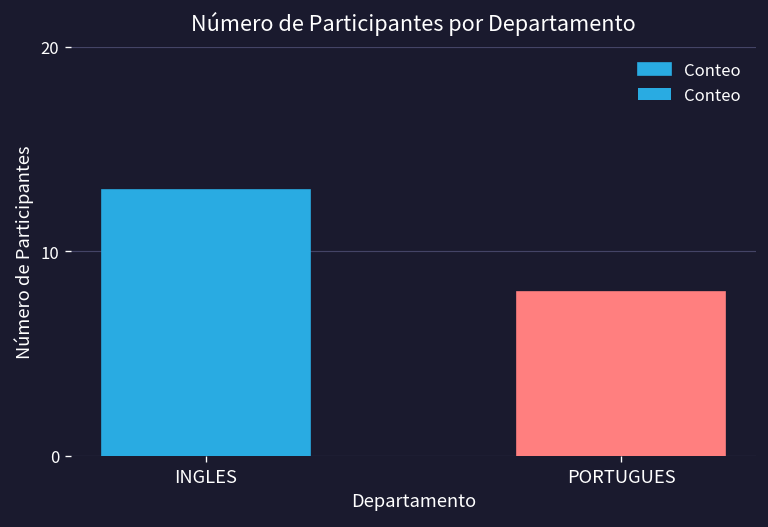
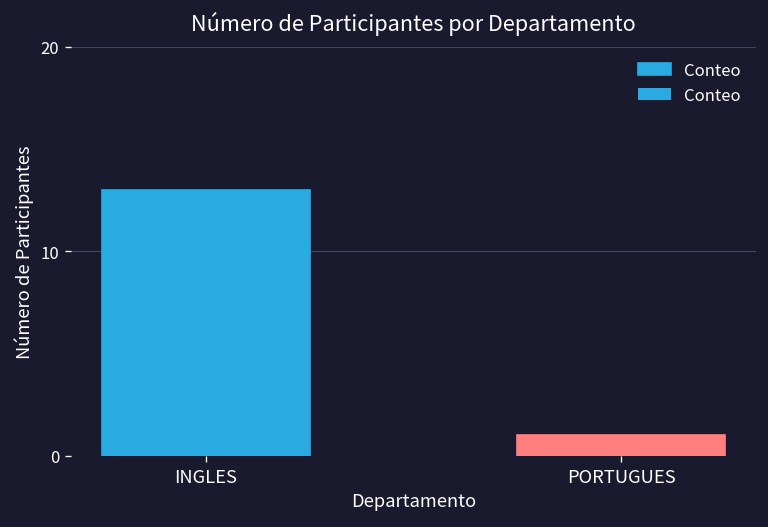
PORTUGUES: 8 -> 1
